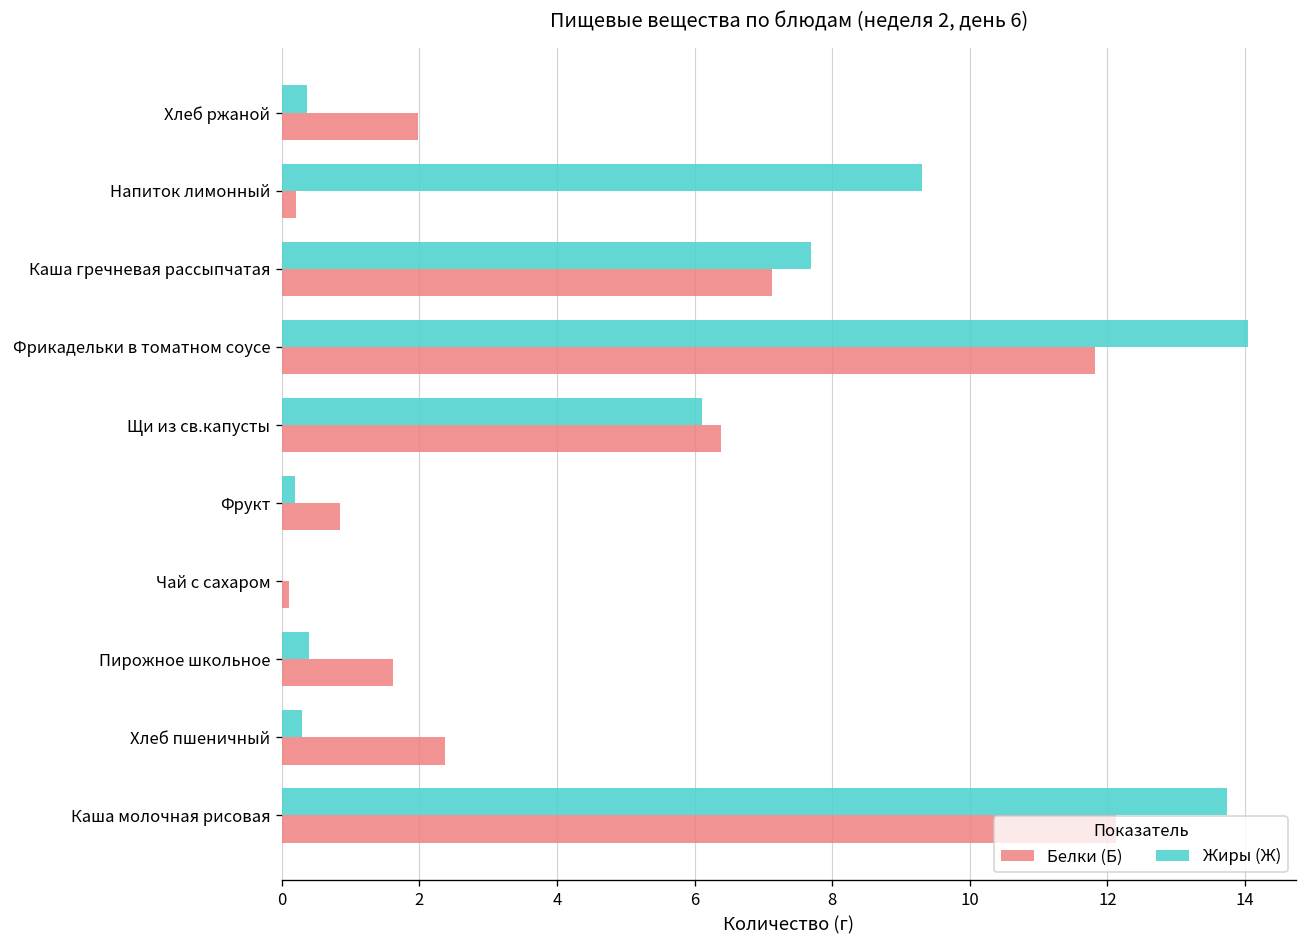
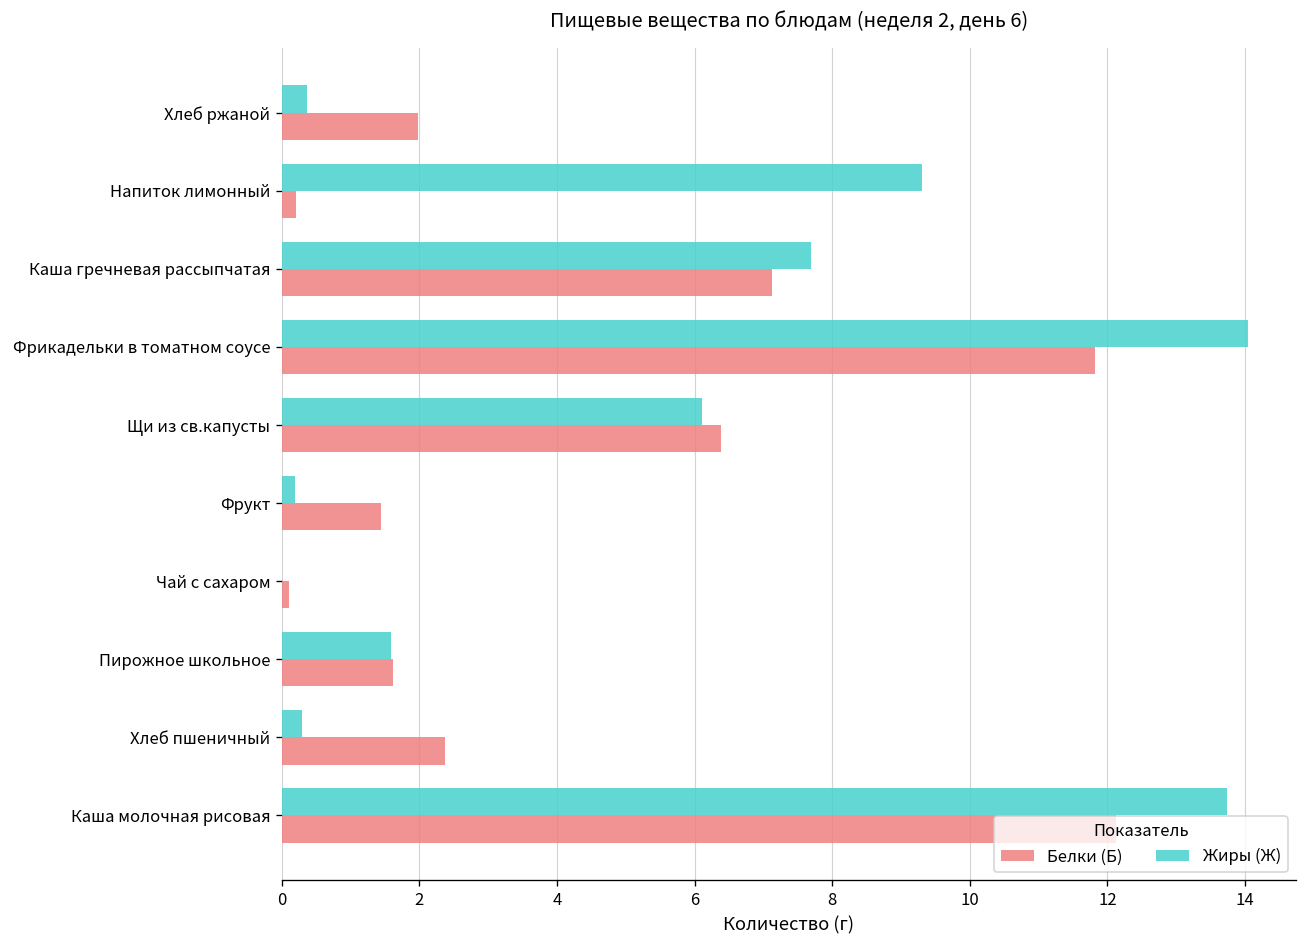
Белки (Б), Фрукт: 0.8 -> 1.4
Жиры (Ж), Пирожное школьное: 0.4 -> 1.6
